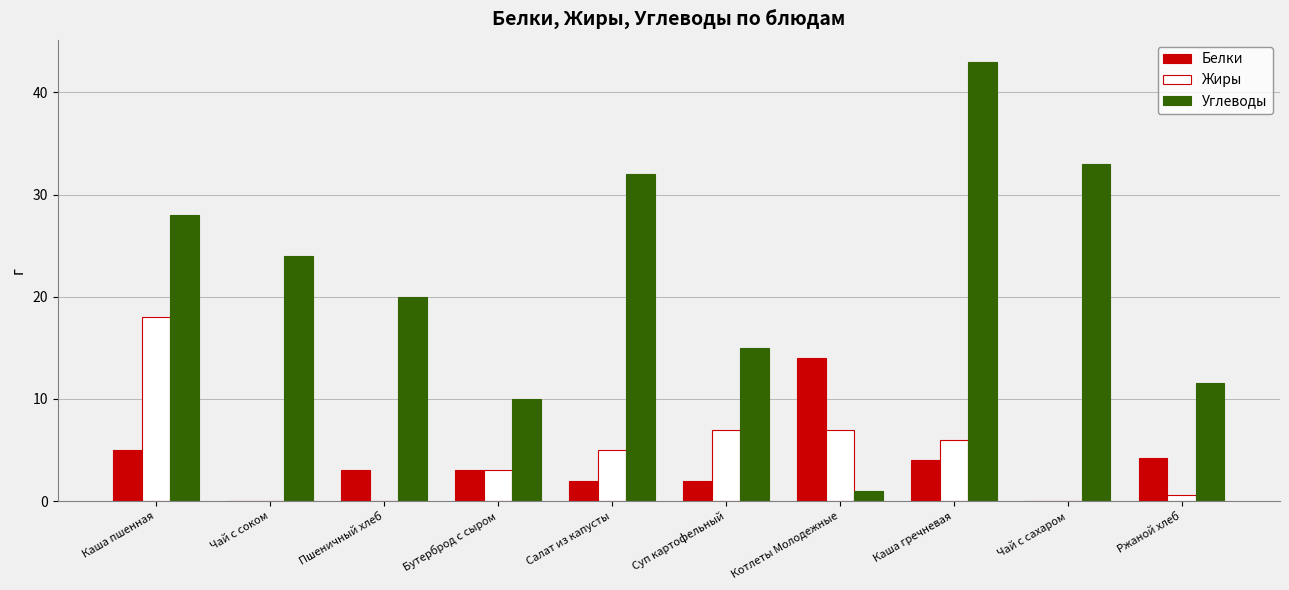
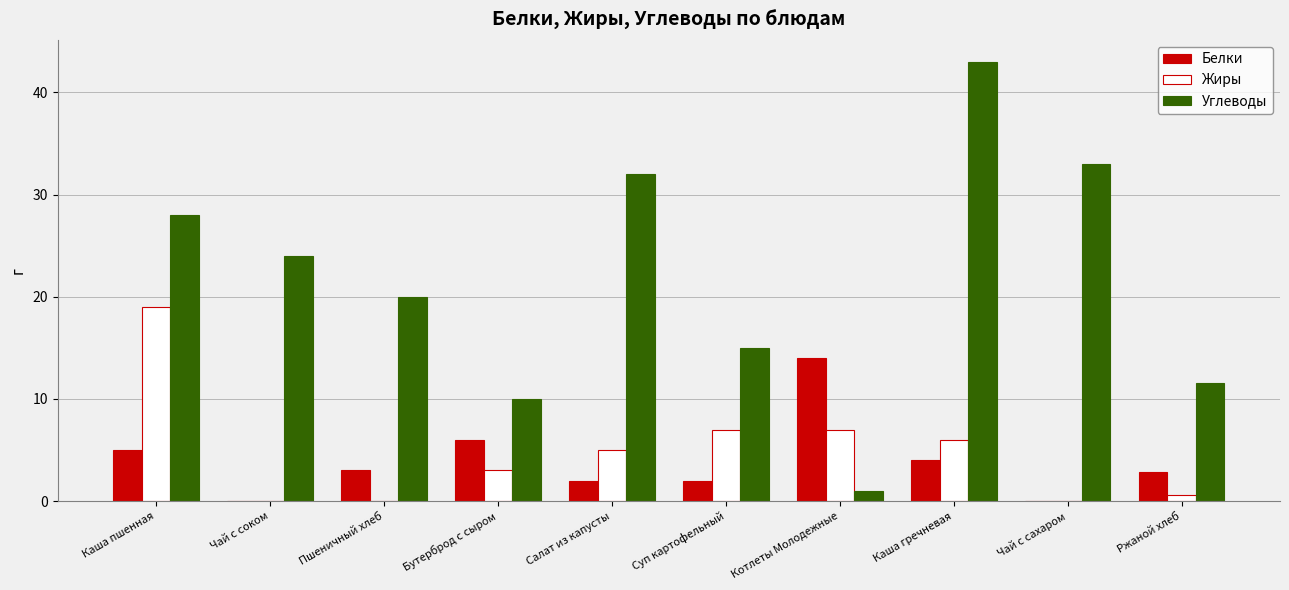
Жиры, Каша пшенная: 18 -> 19
Белки, Бутерброд с сыром: 3 -> 6
Белки, Ржаной хлеб: 4.2 -> 2.8
